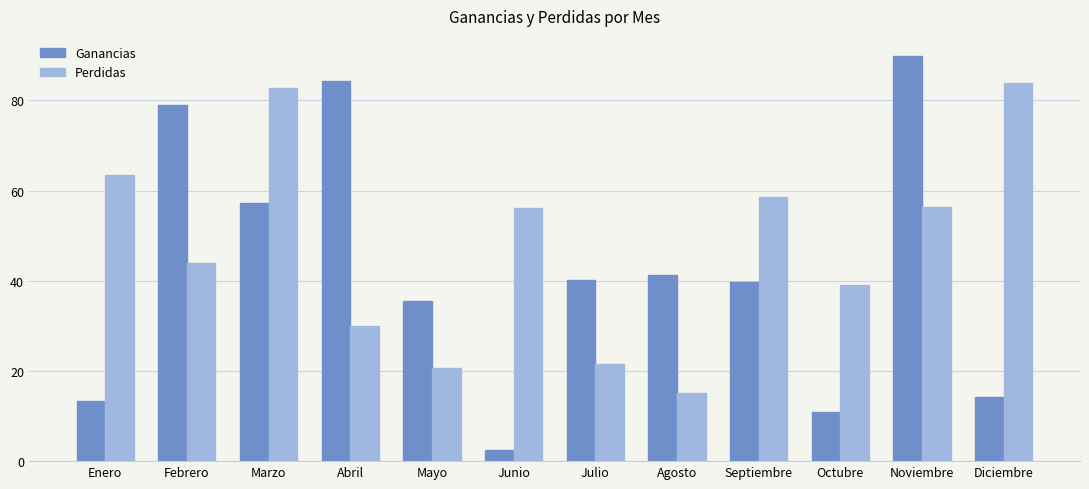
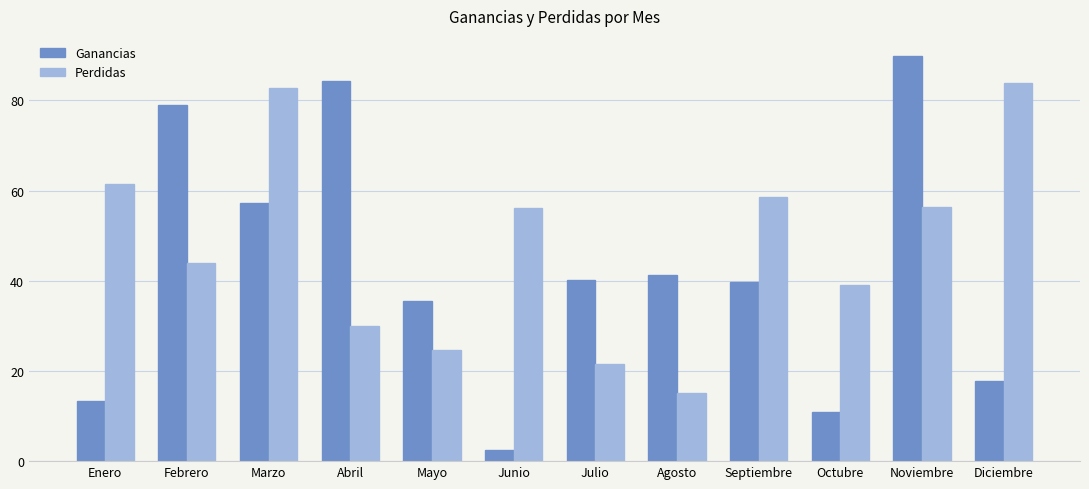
Perdidas, Enero: 63 -> 61
Perdidas, Mayo: 21 -> 25
Ganancias, Diciembre: 14 -> 18
